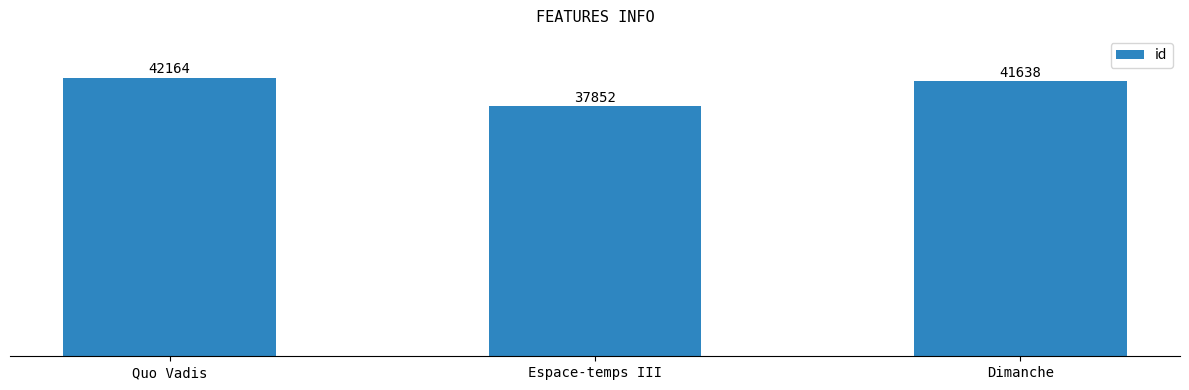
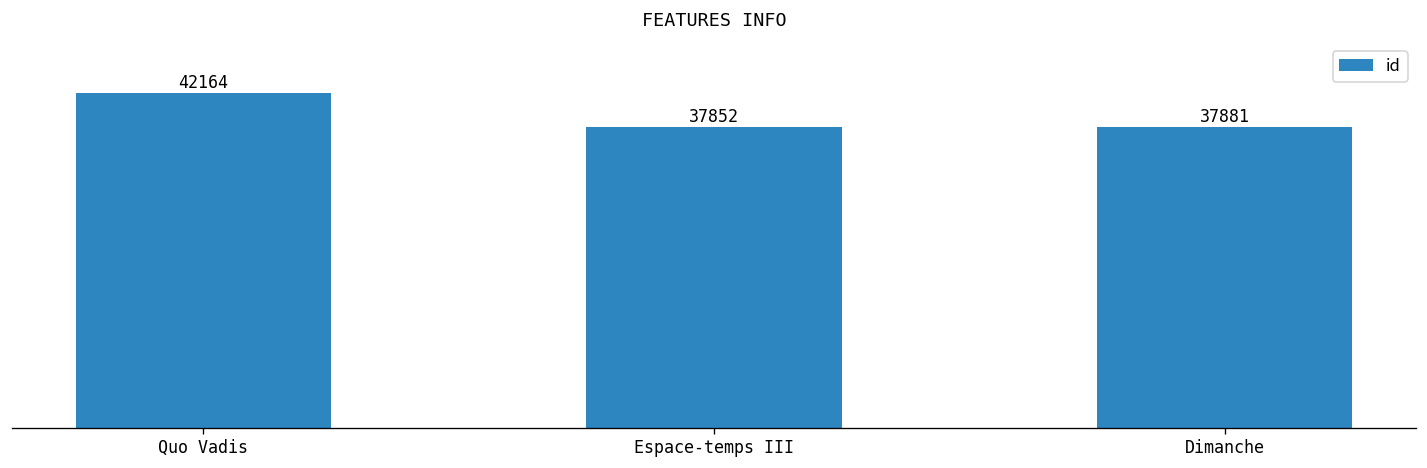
Dimanche: 41638 -> 37881
